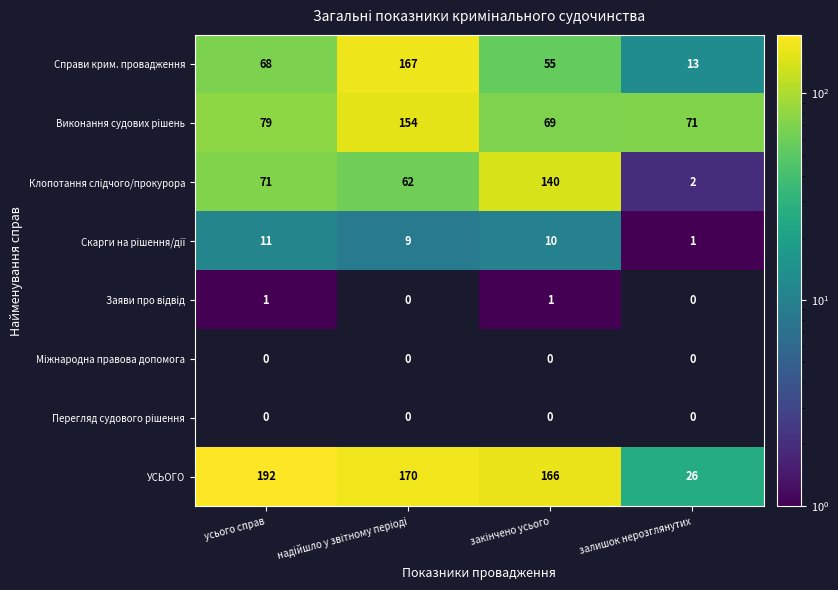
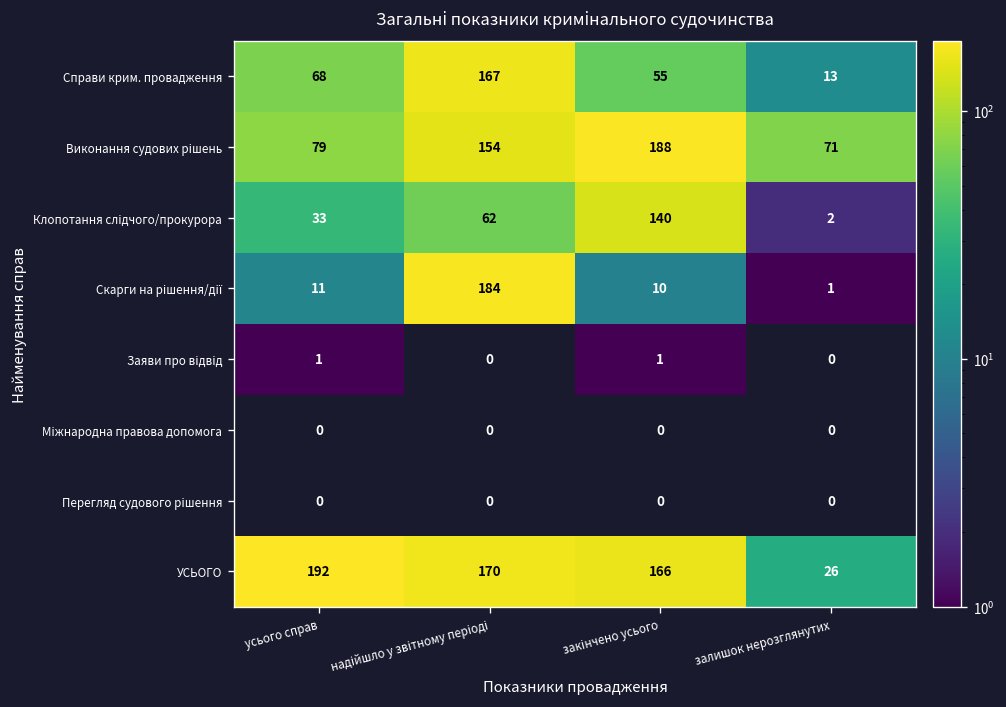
Виконання судових рішень, закінчено усього: 69 -> 188
Клопотання слідчого/прокурора, усього справ: 71 -> 33
Скарги на рішення/дії, надійшло у звітному періоді: 9 -> 184
